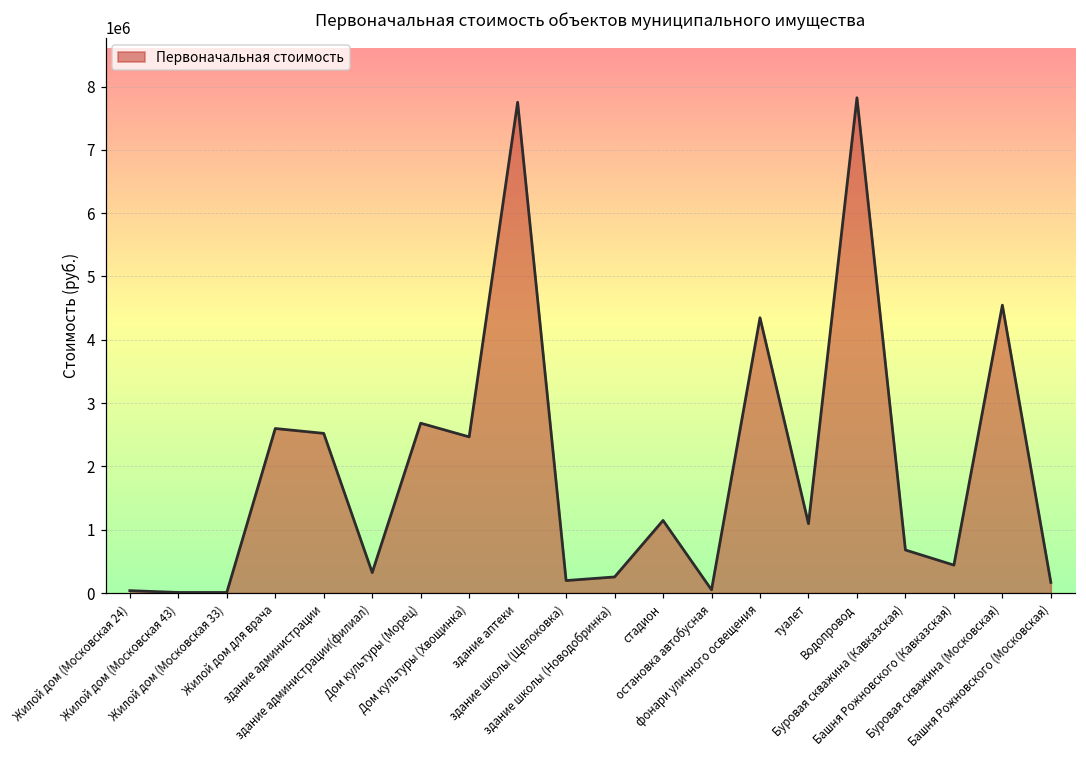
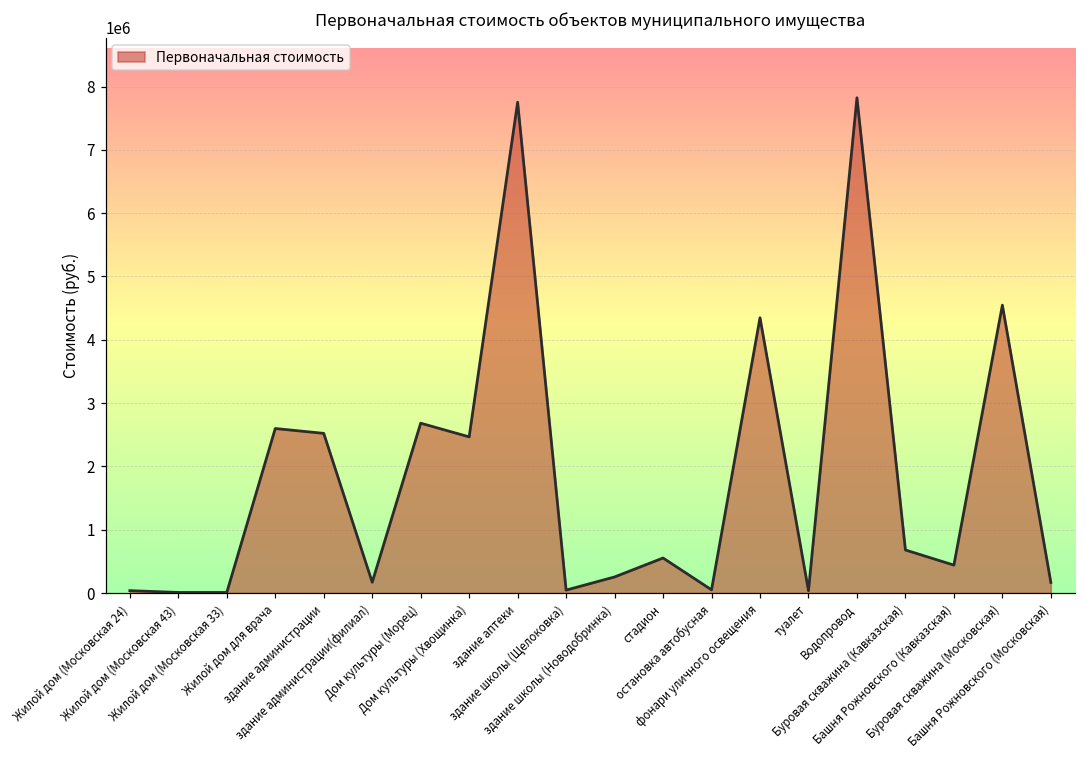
здание администрации(филиал): 300000 -> 200000
здание школы (Щелоковка): 200000 -> 0
стадион: 1100000 -> 600000
туалет: 1100000 -> 0
